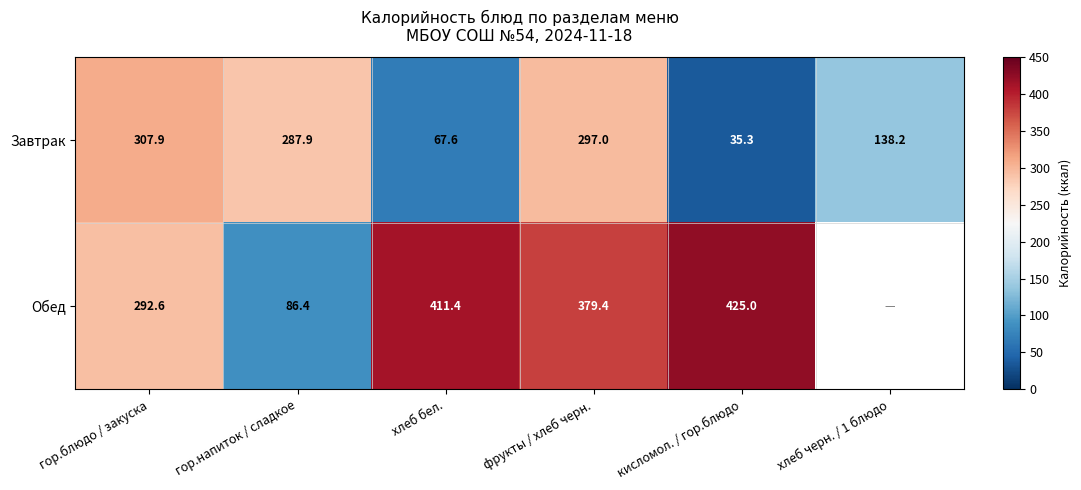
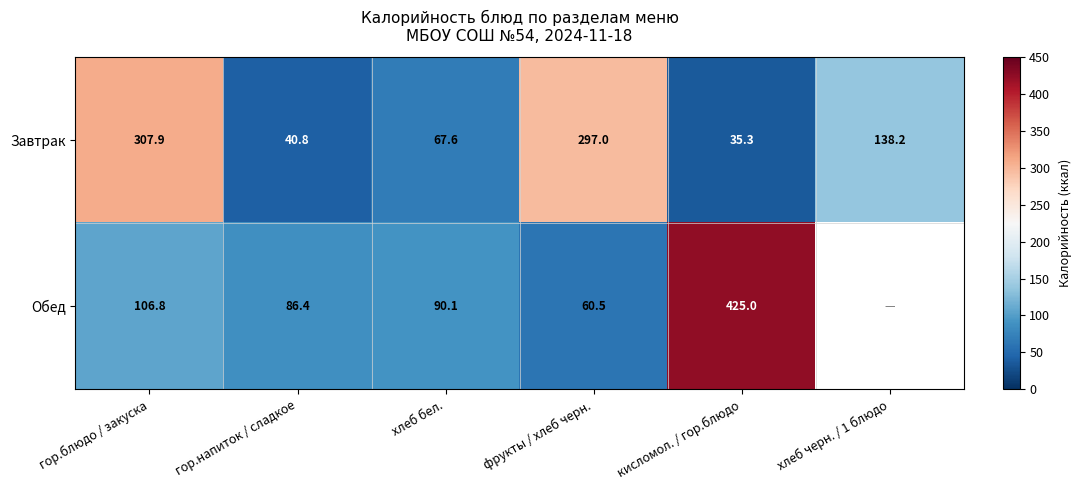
Завтрак, гор.напиток / сладкое: 287.9 -> 40.8
Обед, гор.блюдо / закуска: 292.6 -> 106.8
Обед, хлеб бел.: 411.4 -> 90.1
Обед, фрукты / хлеб черн.: 379.4 -> 60.5
